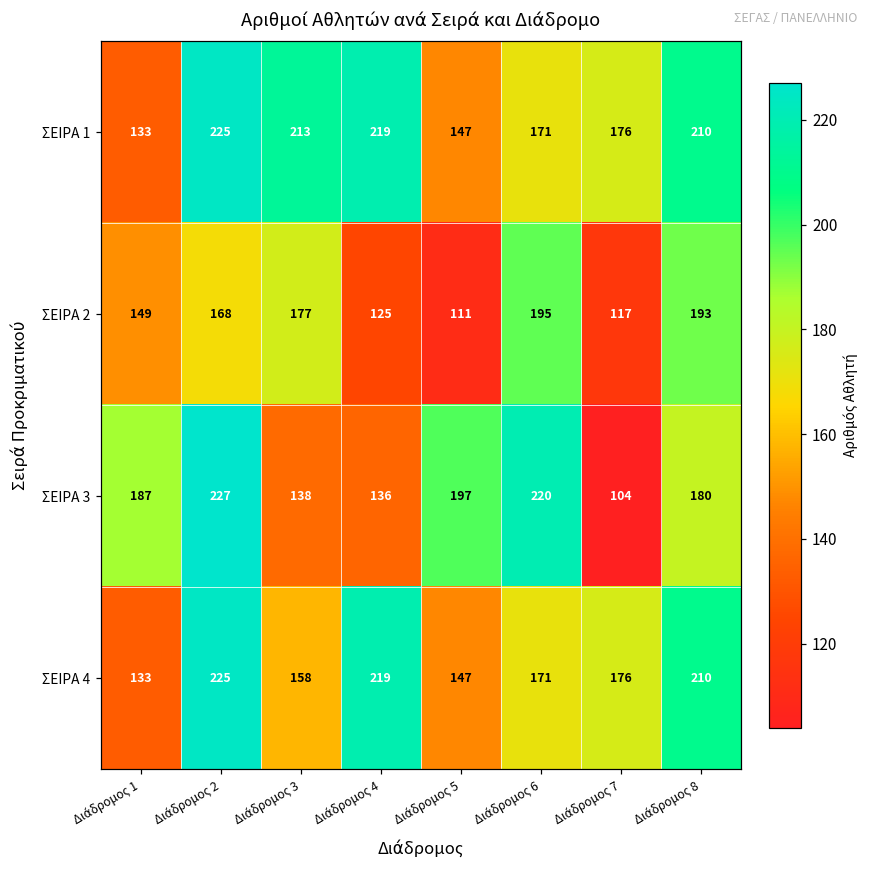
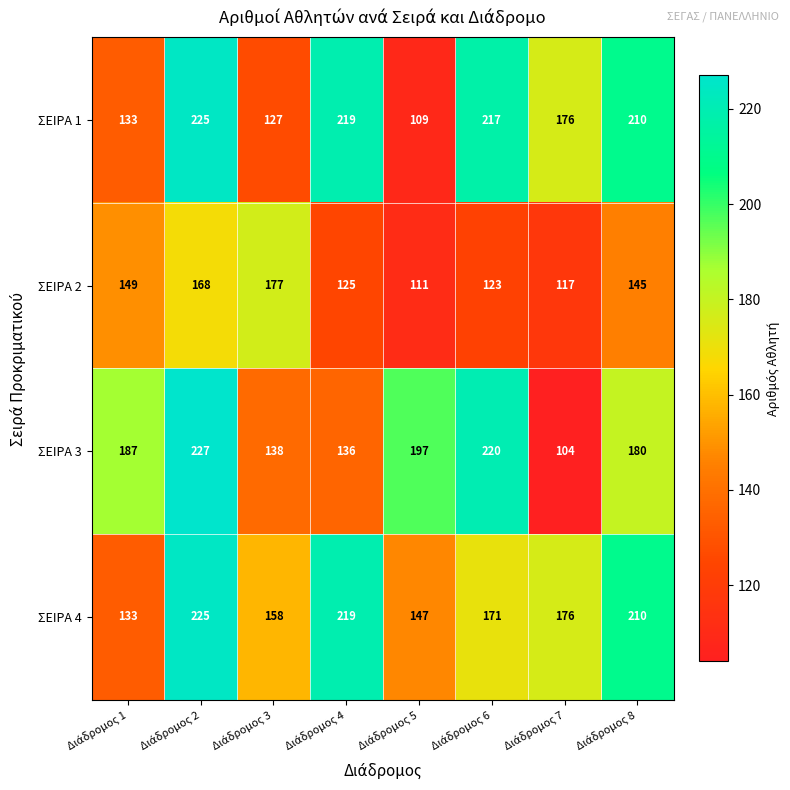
ΣΕΙΡΑ 1, Διάδρομος 3: 213 -> 127
ΣΕΙΡΑ 1, Διάδρομος 5: 147 -> 109
ΣΕΙΡΑ 1, Διάδρομος 6: 171 -> 217
ΣΕΙΡΑ 2, Διάδρομος 6: 195 -> 123
ΣΕΙΡΑ 2, Διάδρομος 8: 193 -> 145
